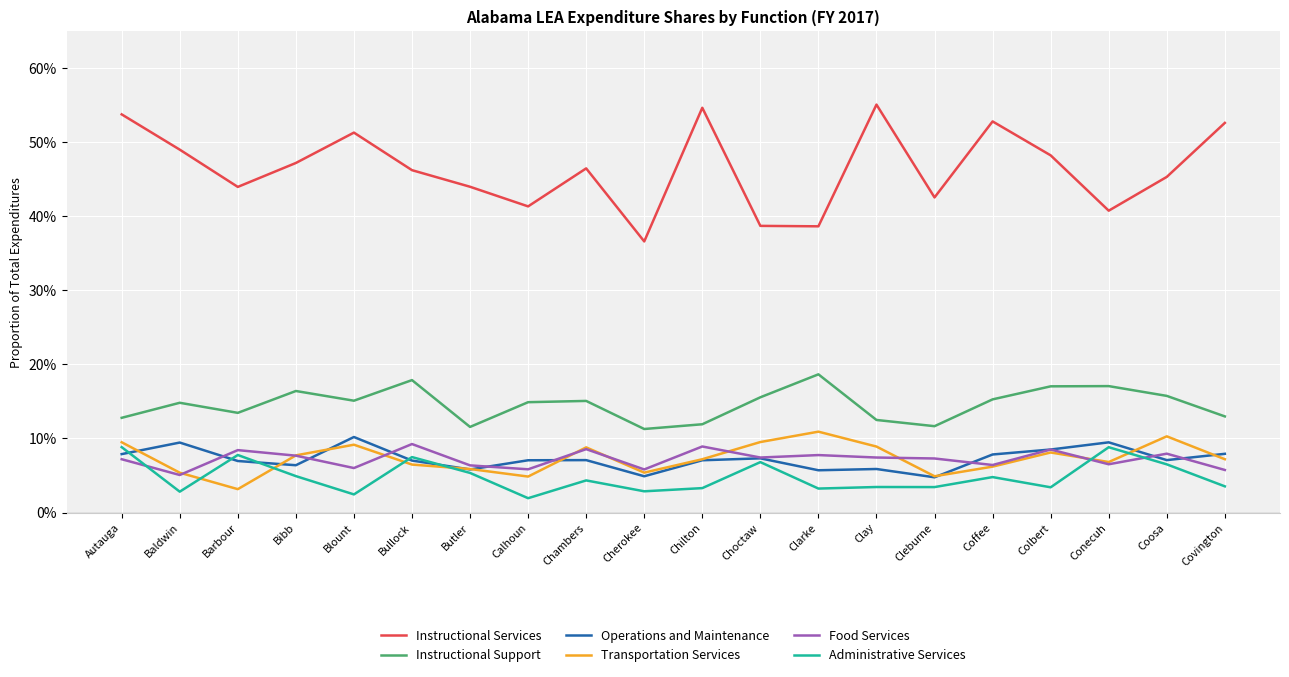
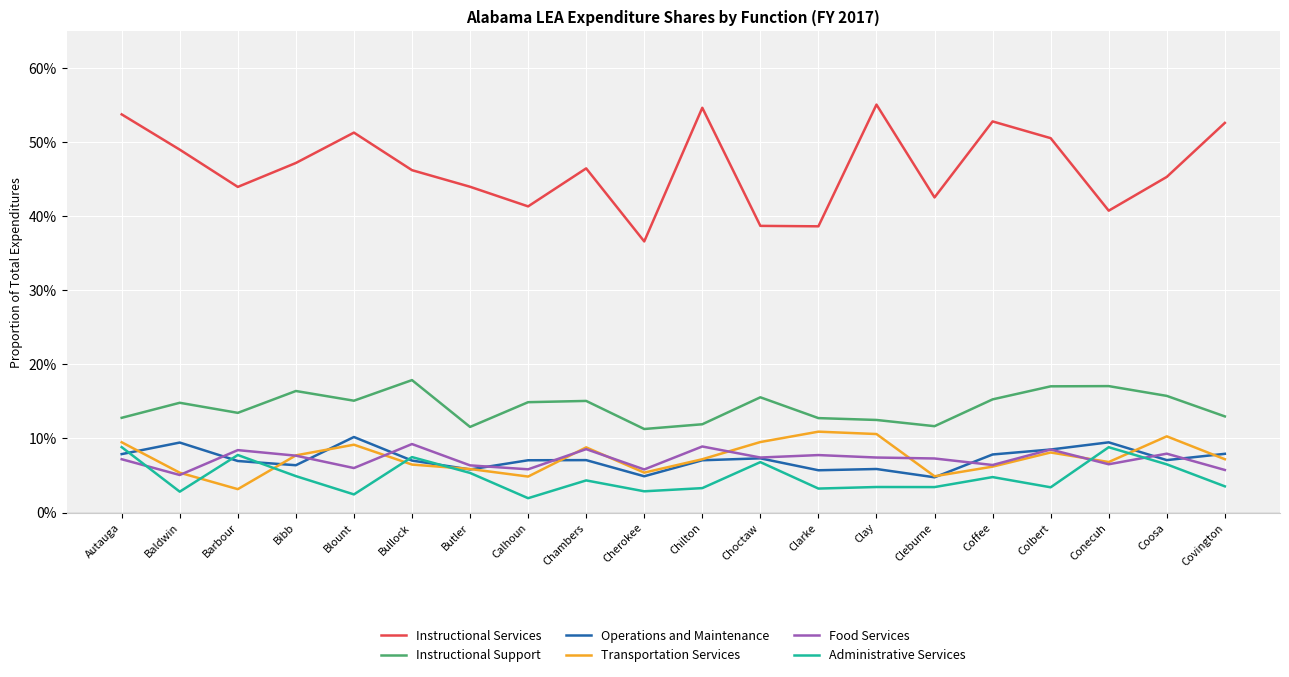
Instructional Support, Clarke: 19% -> 13%
Transportation Services, Clay: 9% -> 11%
Instructional Services, Colbert: 48% -> 51%
